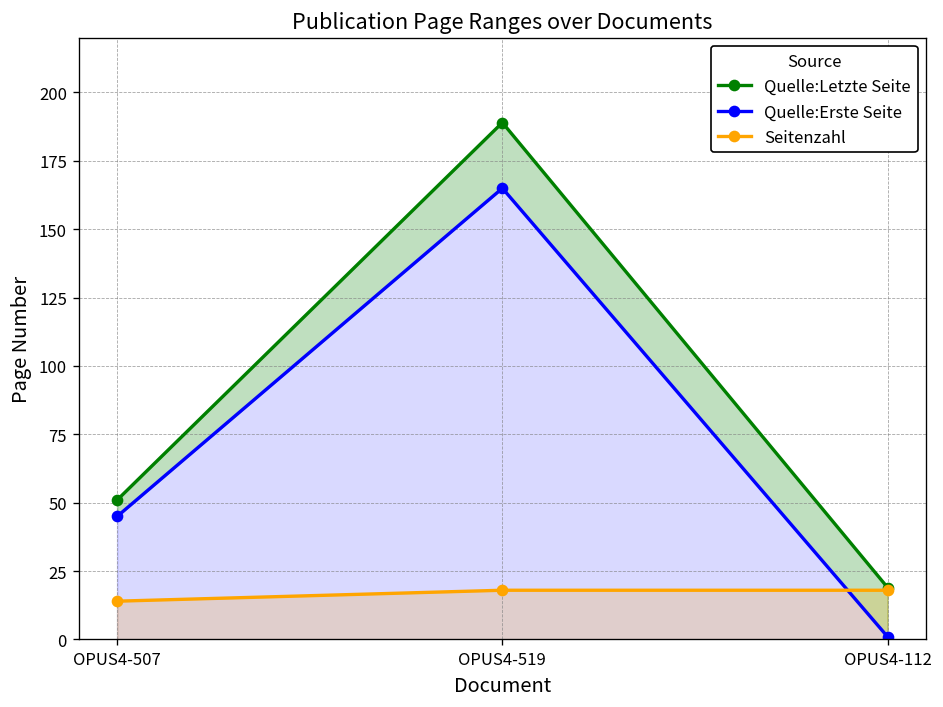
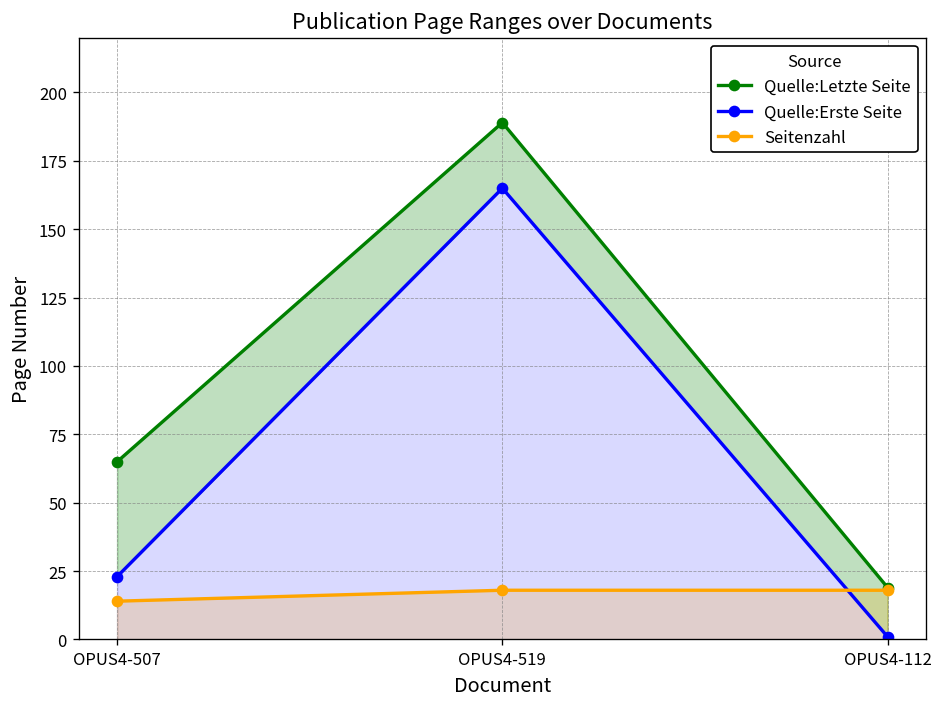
Quelle:Letzte Seite, OPUS4-507: 51 -> 65
Quelle:Erste Seite, OPUS4-507: 45 -> 23
